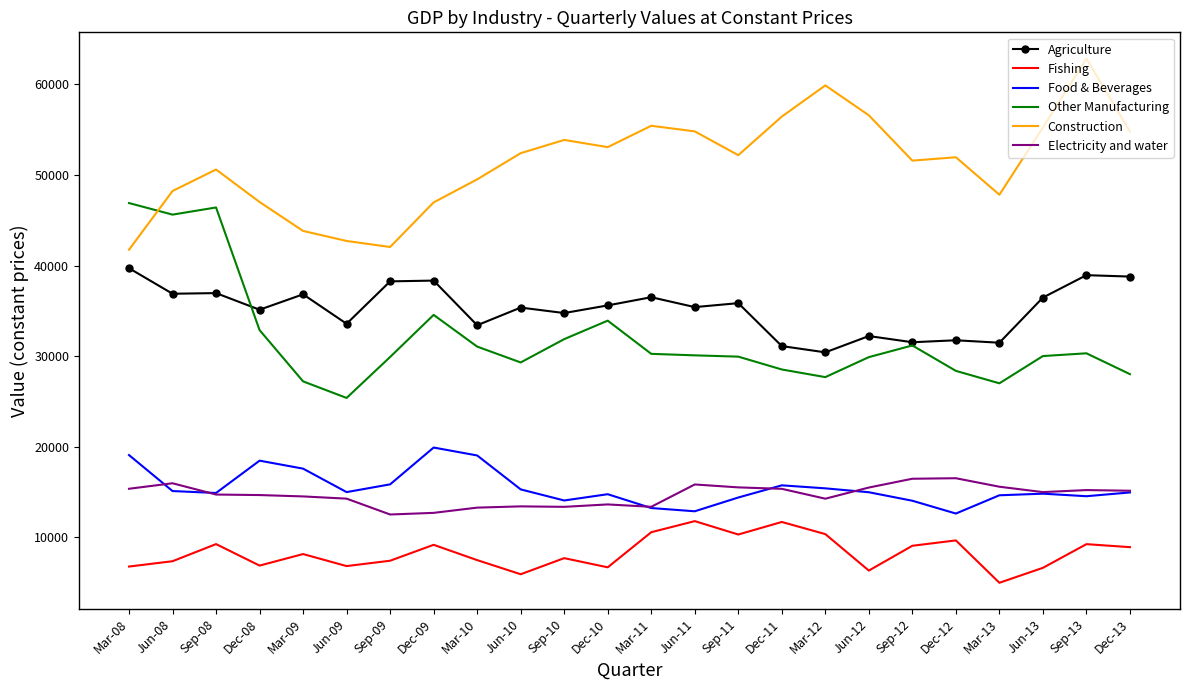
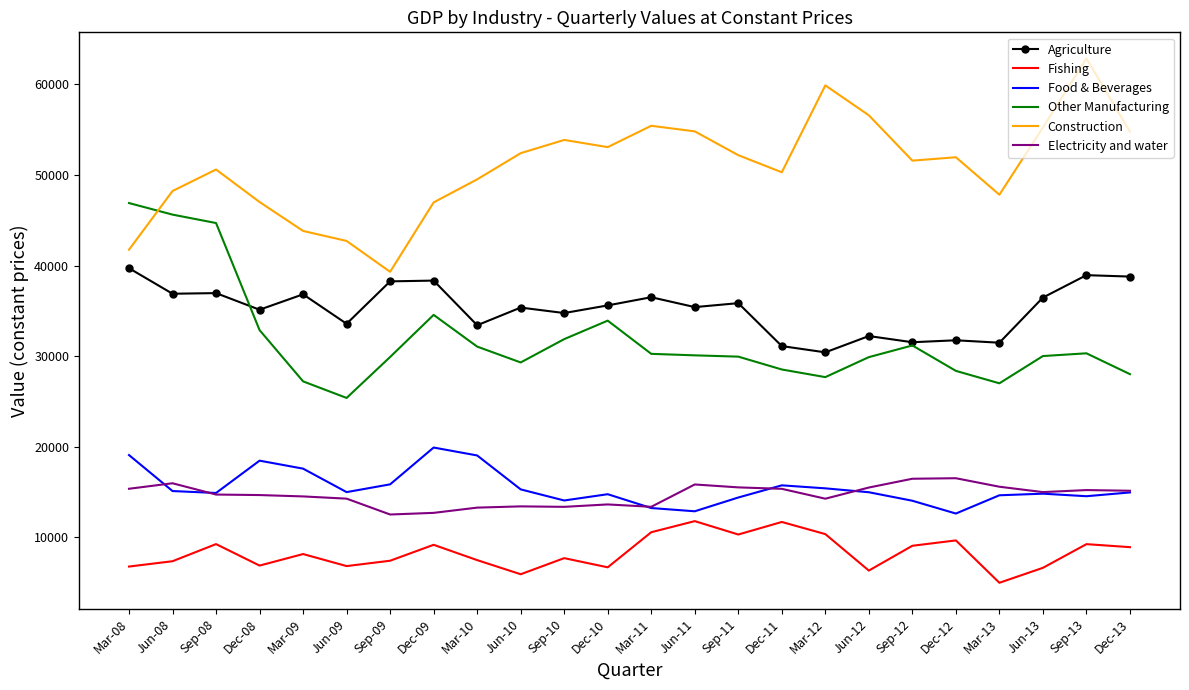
Other Manufacturing, Sep-08: 46000 -> 45000
Construction, Sep-09: 42000 -> 39000
Construction, Dec-11: 56000 -> 50000
